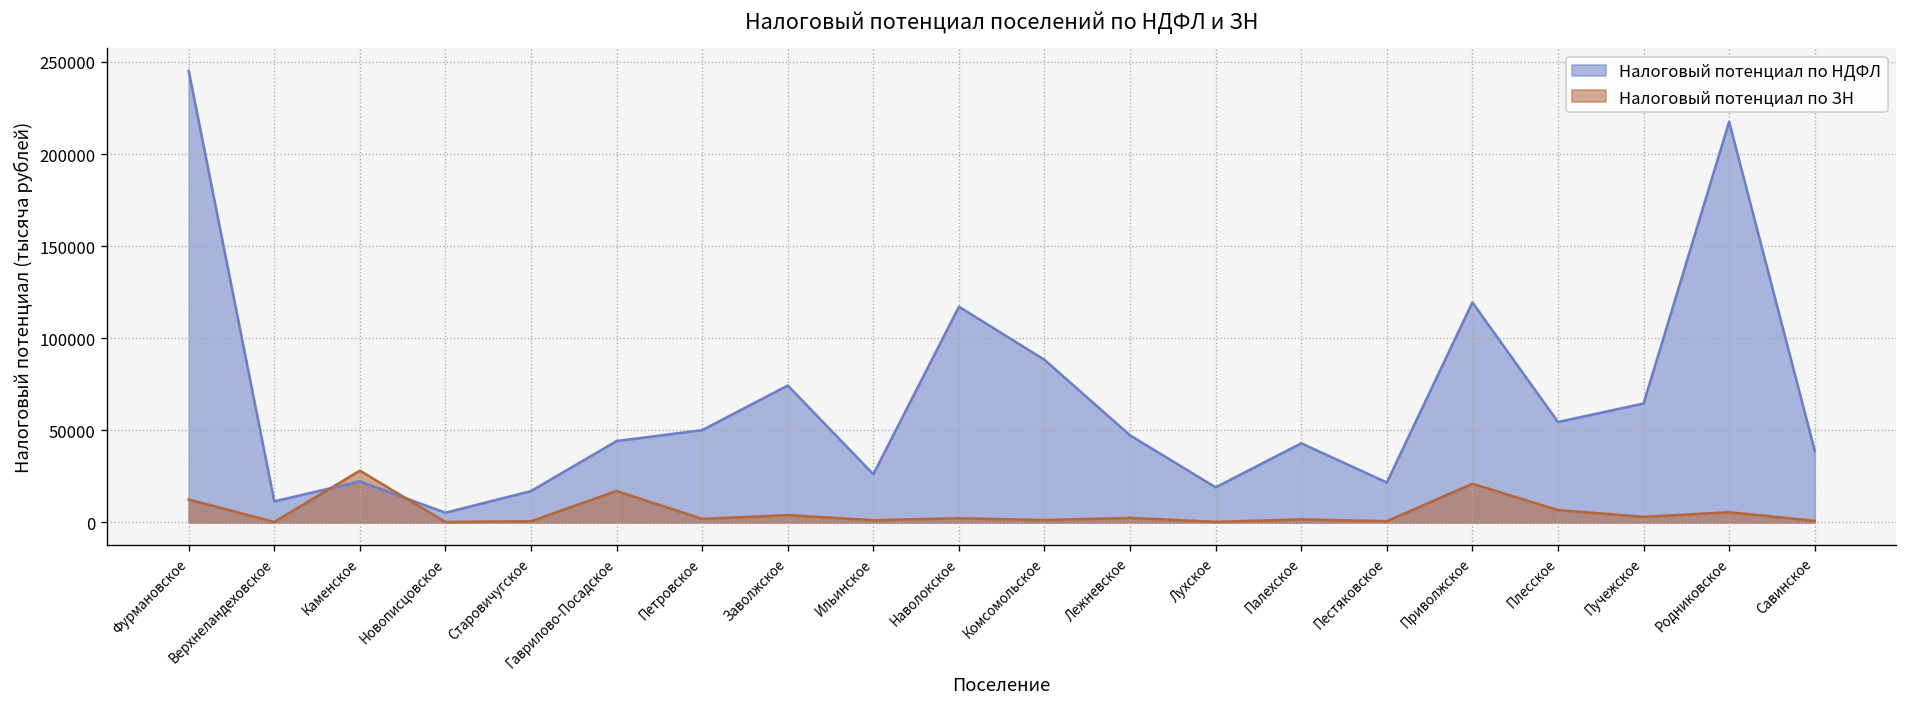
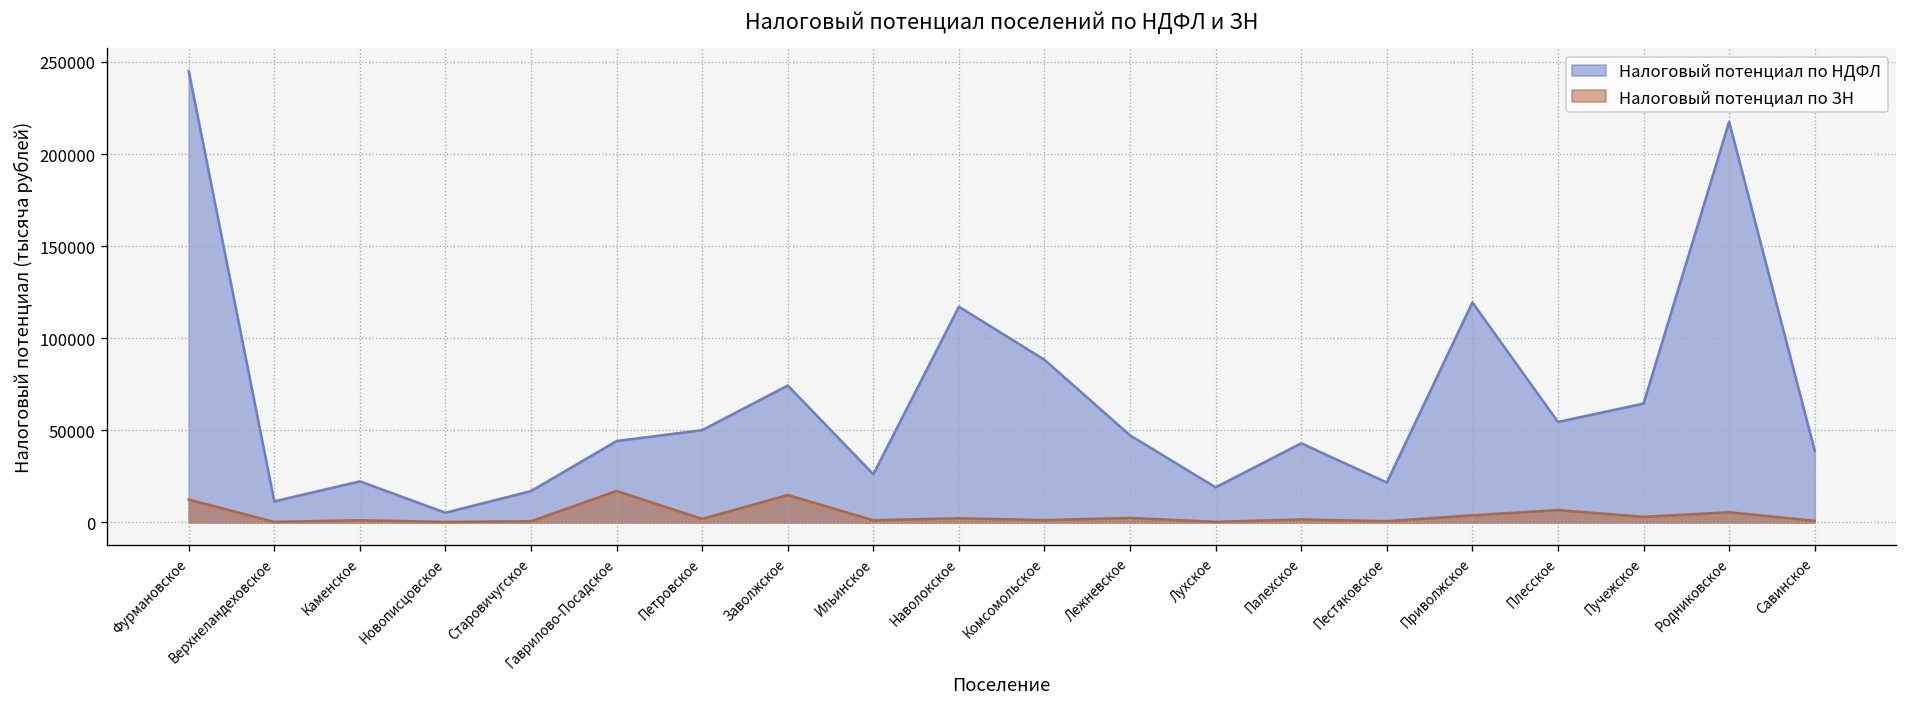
Налоговый потенциал по ЗН, Каменское: 28000 -> 1000
Налоговый потенциал по ЗН, Заволжское: 4000 -> 15000
Налоговый потенциал по ЗН, Приволжское: 21000 -> 4000
